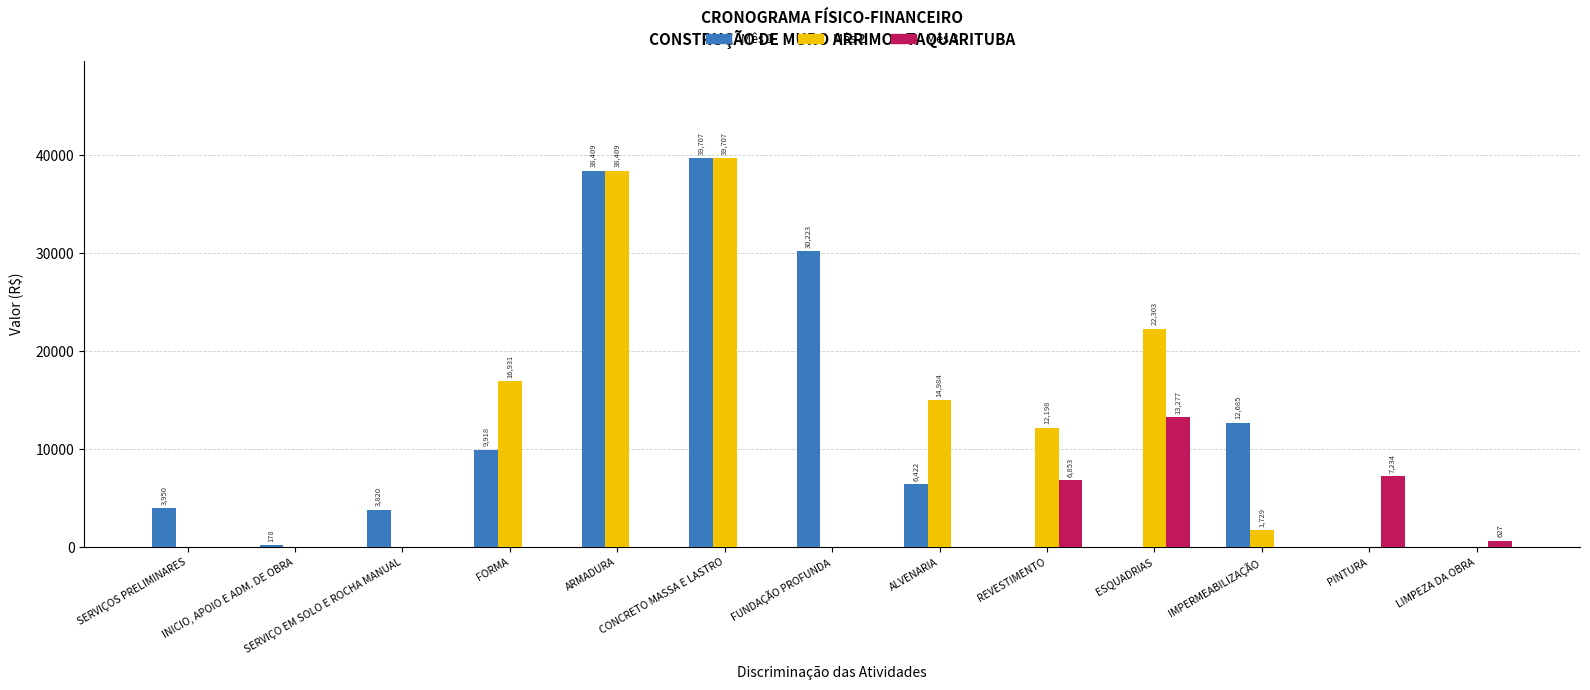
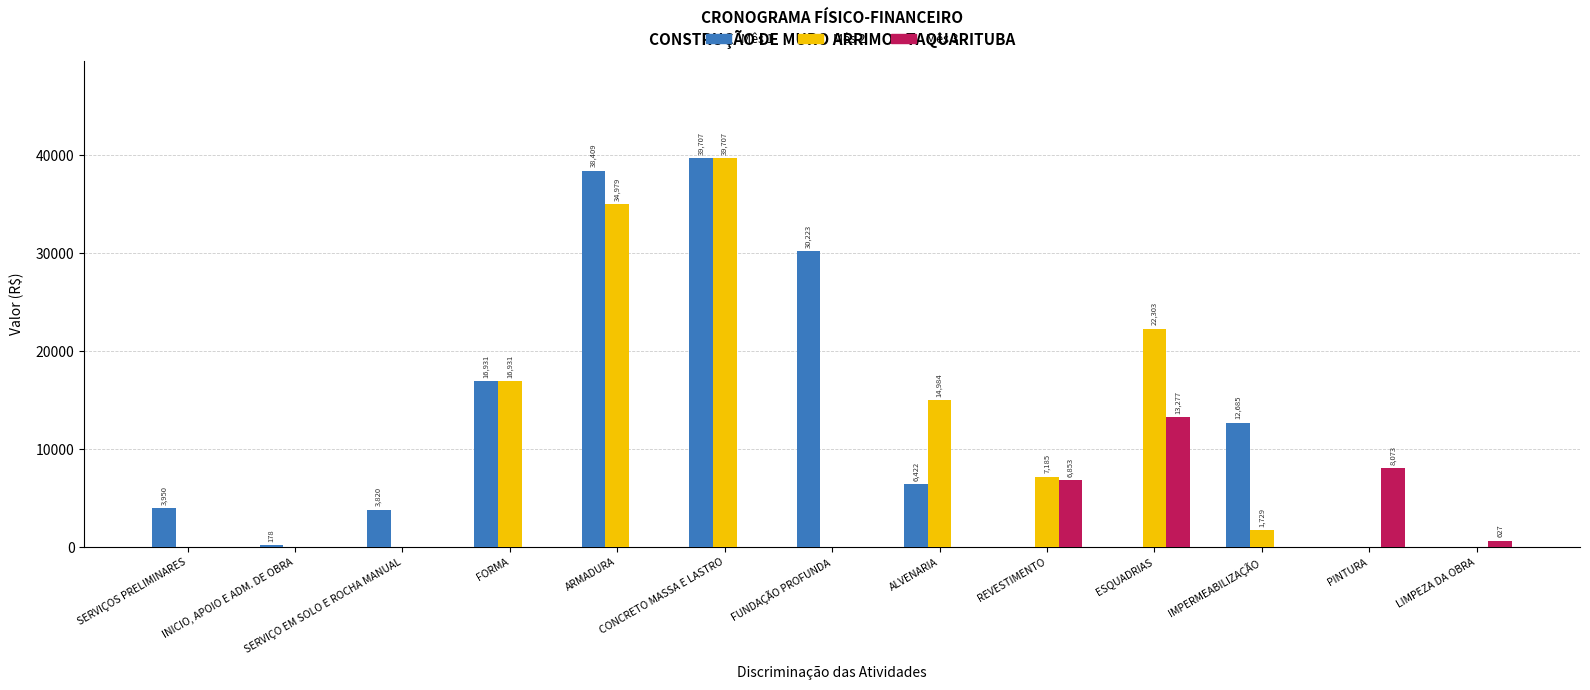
Mês 1, FORMA: 9,918 -> 16,931
Mês 2, ARMADURA: 38,409 -> 34,979
Mês 2, REVESTIMENTO: 12,198 -> 7,185
Mês 3, PINTURA: 7,234 -> 8,073
